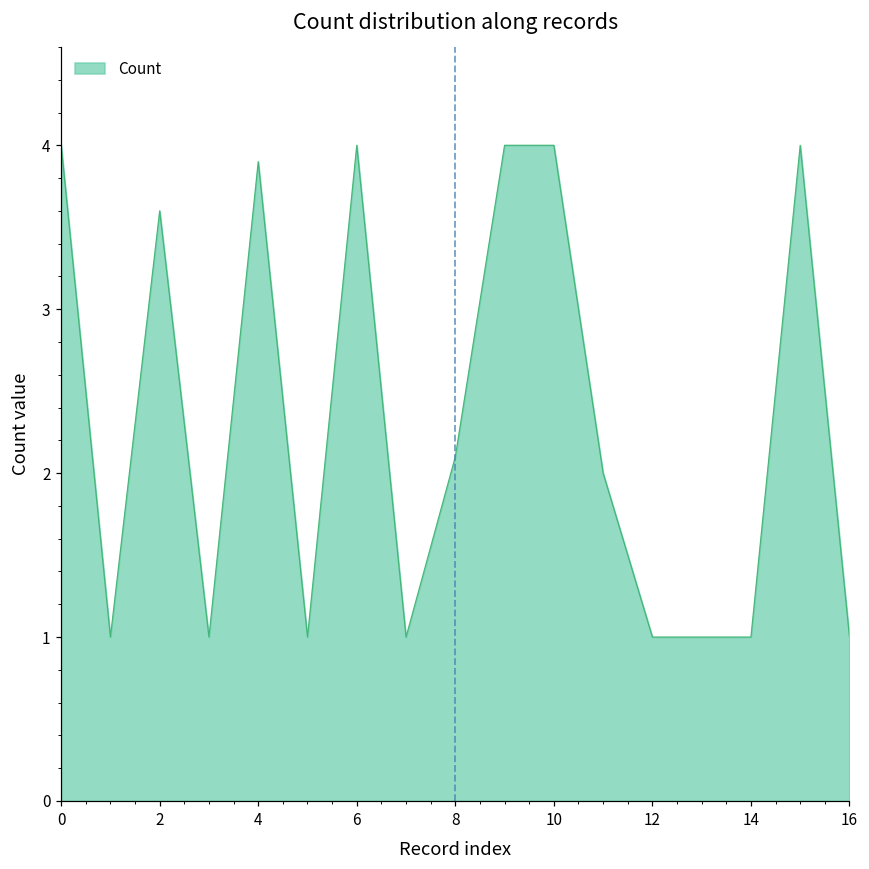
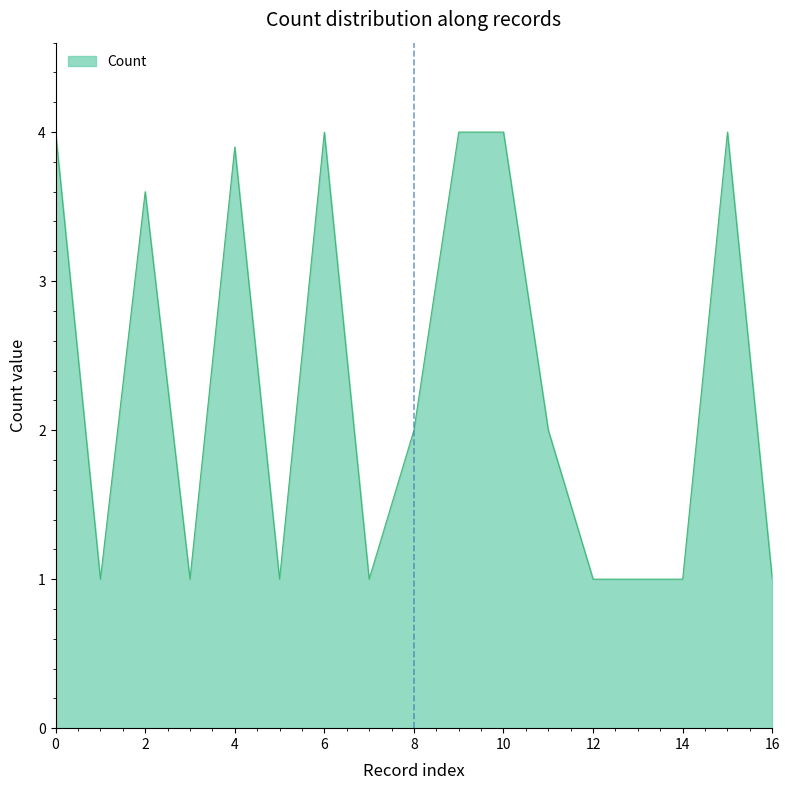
8: 2.1 -> 2.0
